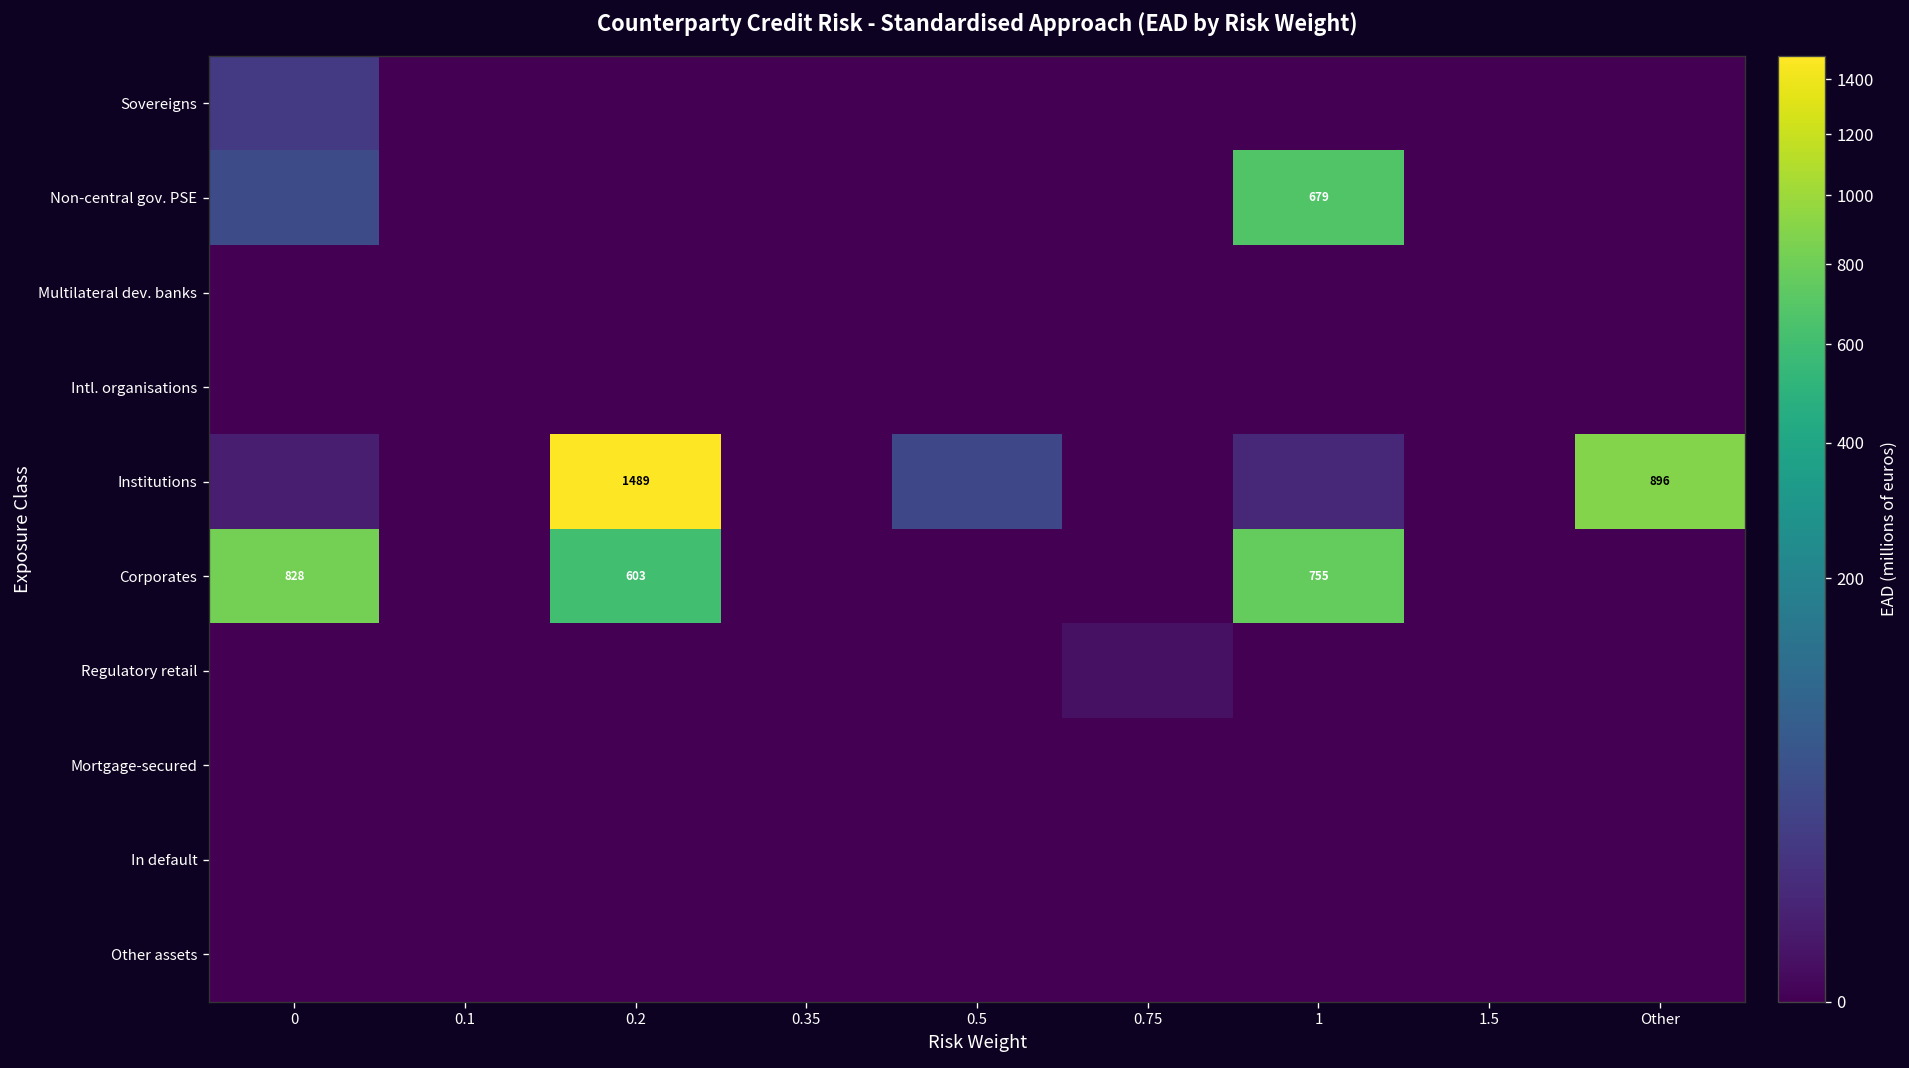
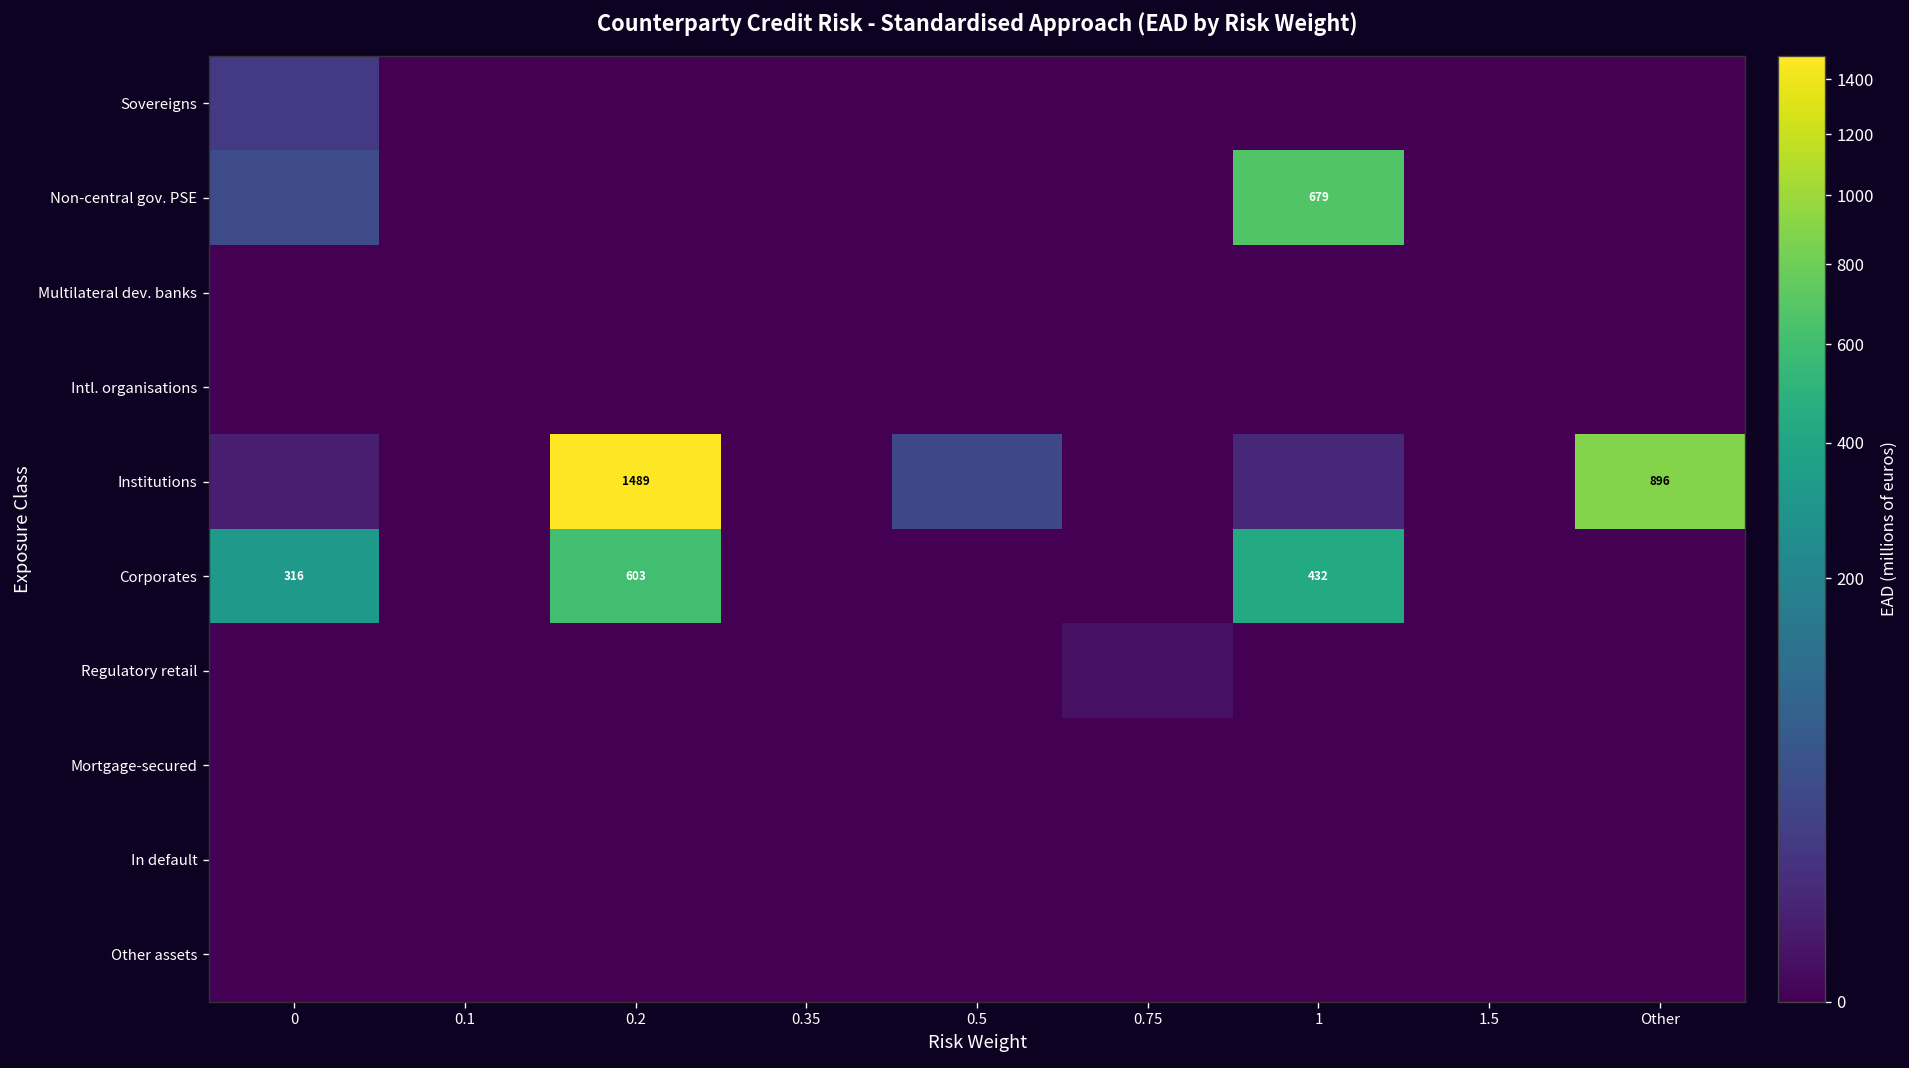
Corporates, 0: 828 -> 316
Corporates, 1: 755 -> 432
